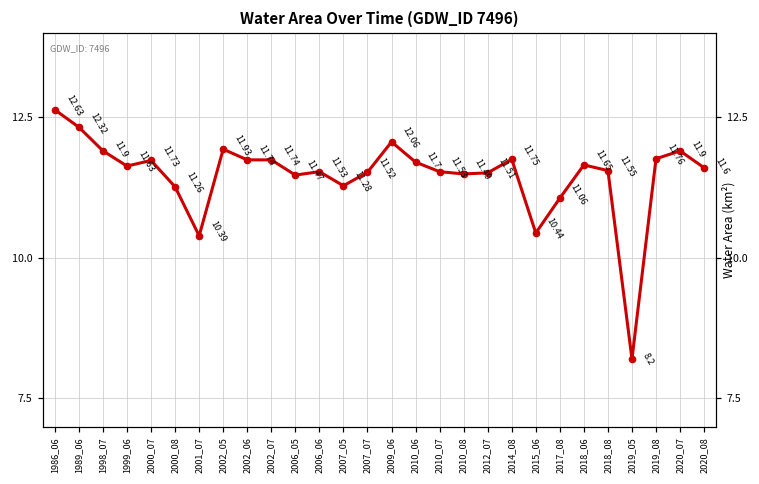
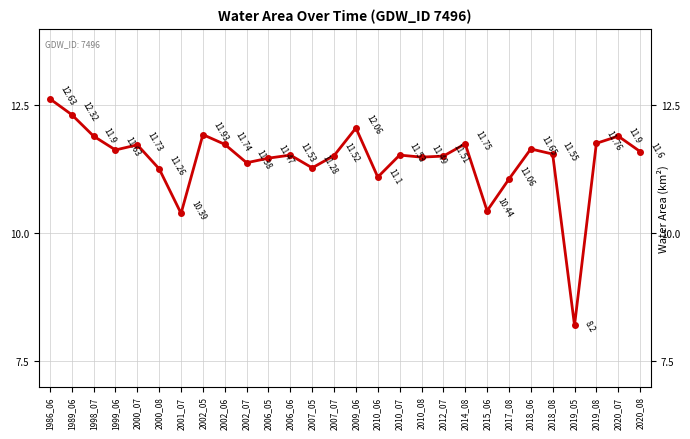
2002_07: 11.74 -> 11.38
2010_06: 11.7 -> 11.1
